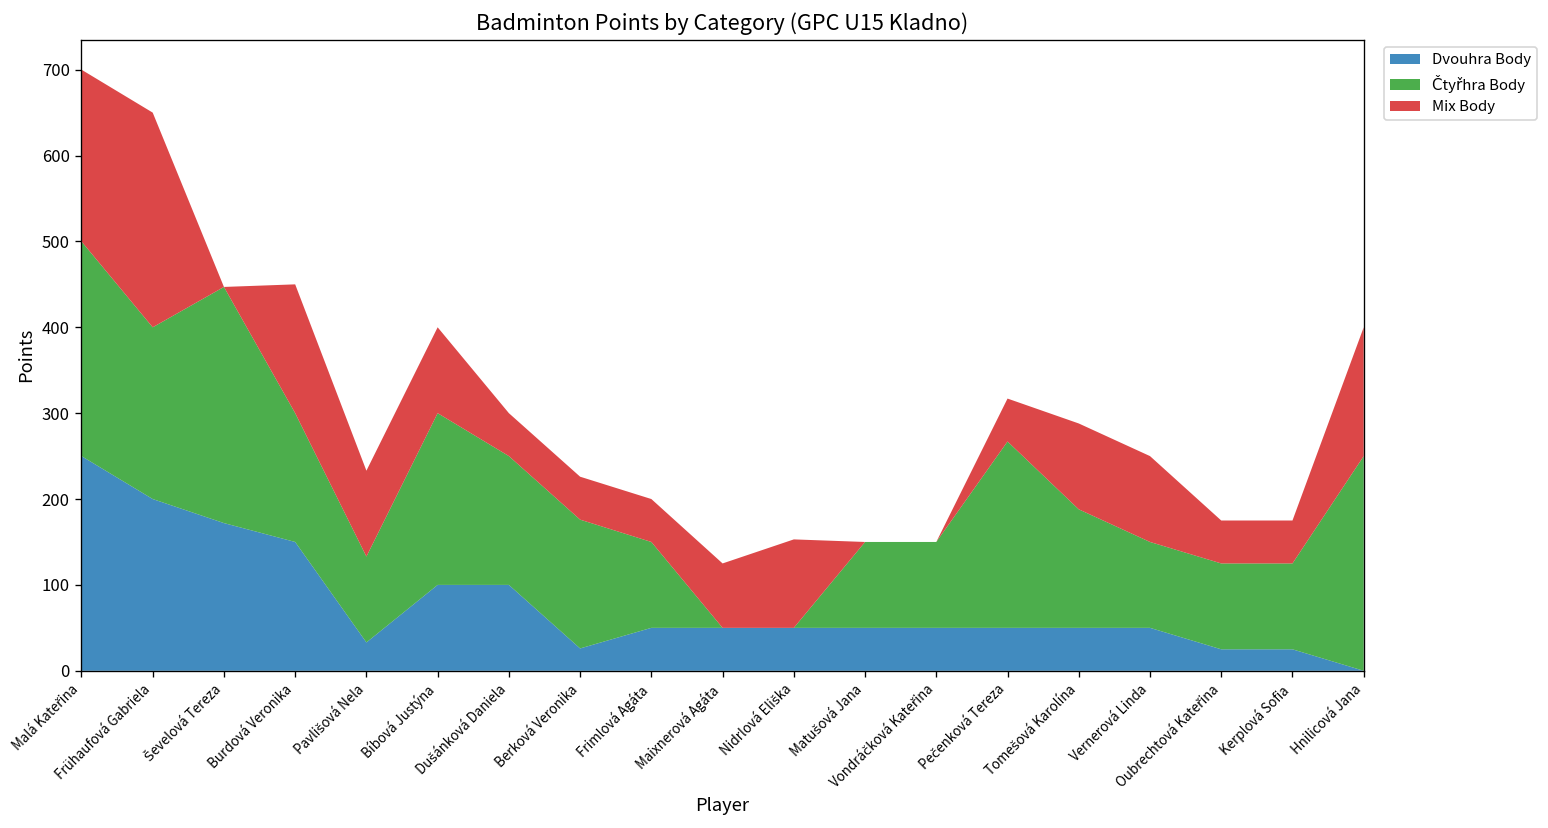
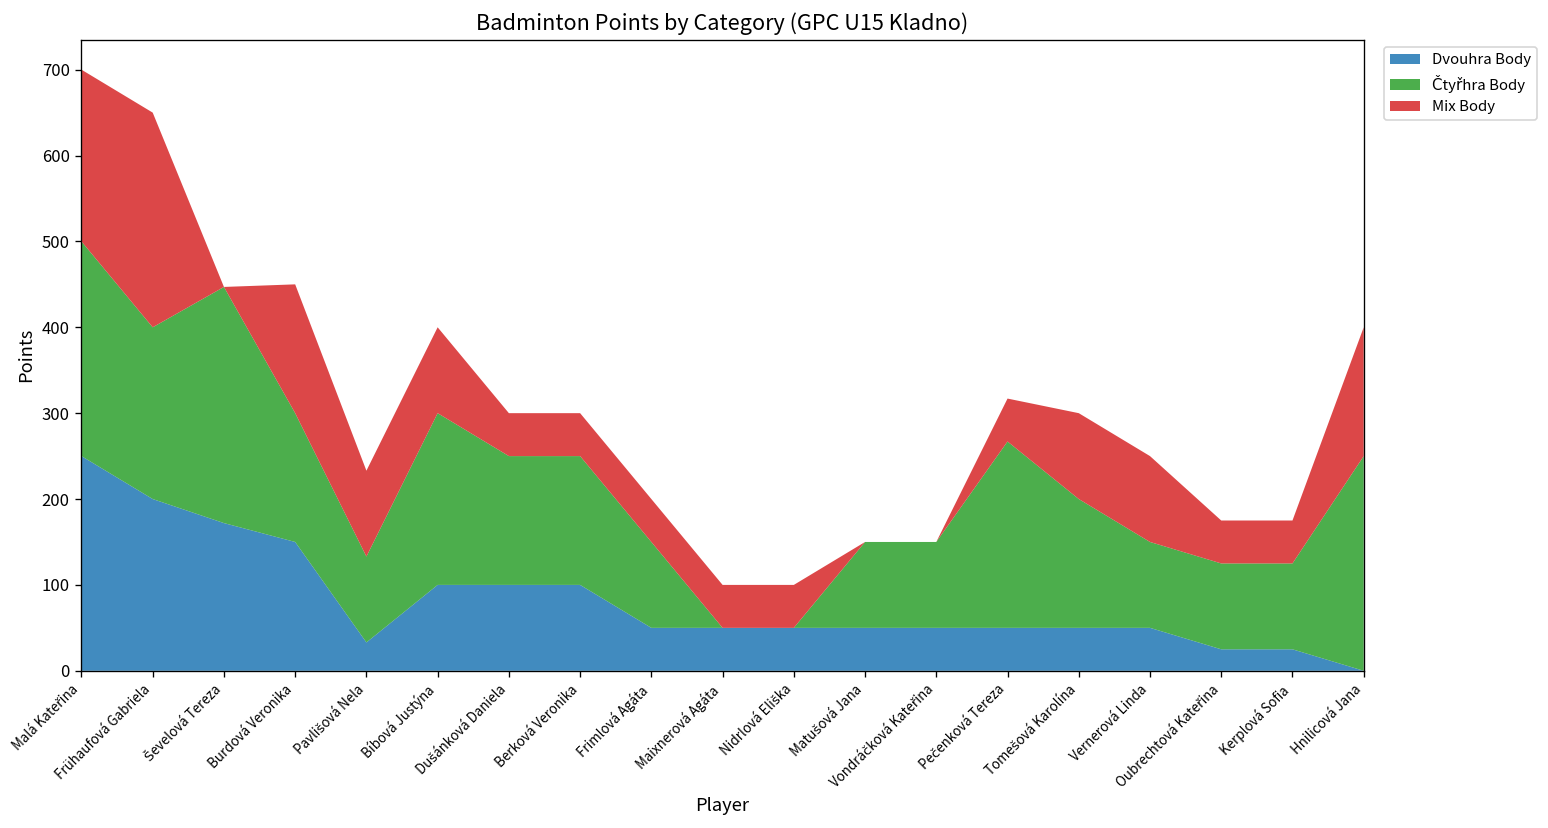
Dvouhra Body, Berková Veronika: 30 -> 100
Mix Body, Maixnerová Agáta: 80 -> 50
Mix Body, Nidrlová Eliška: 100 -> 50
Čtyřhra Body, Tomešová Karolína: 140 -> 150
